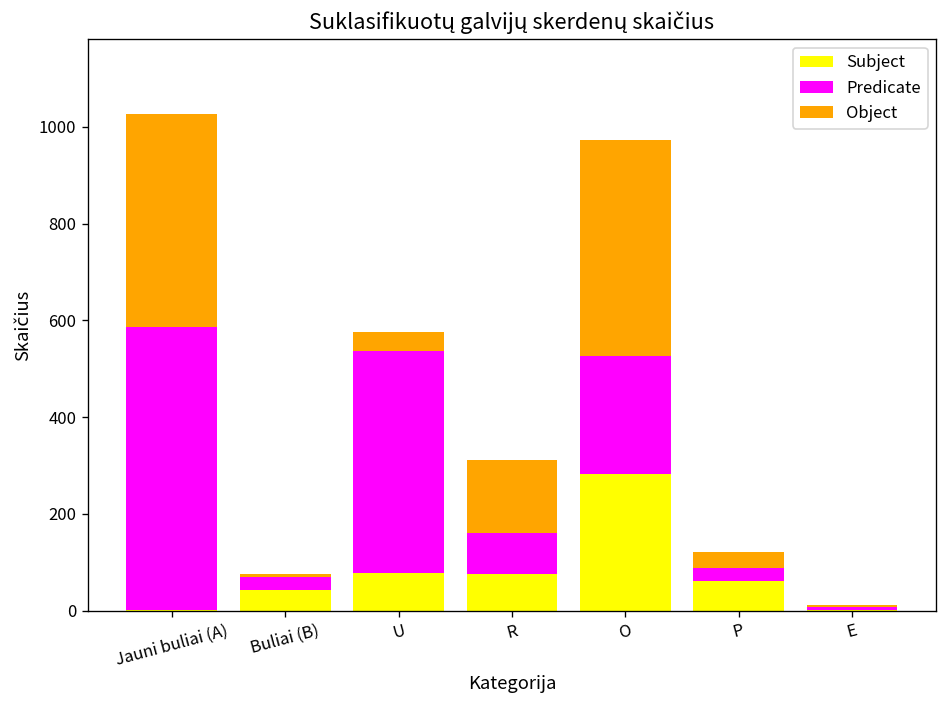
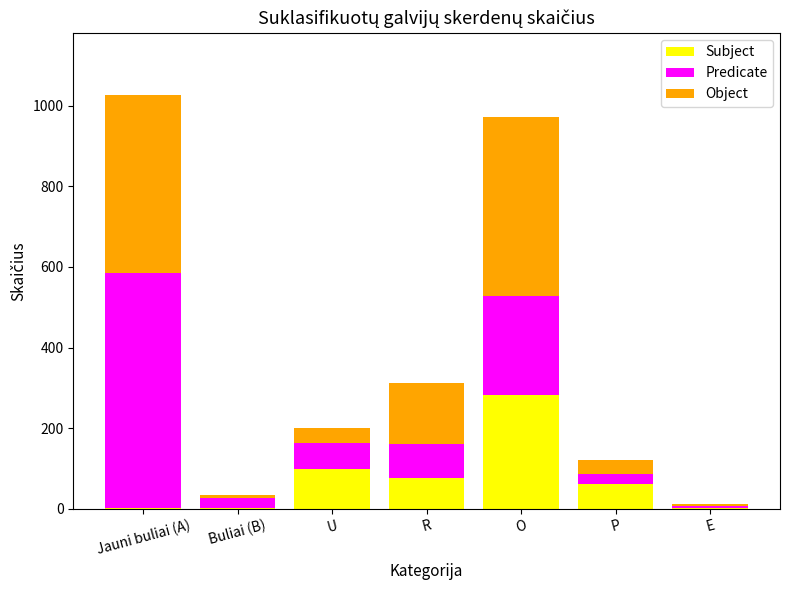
Subject, Buliai (B): 40 -> 0
Subject, U: 80 -> 100
Predicate, U: 460 -> 60
